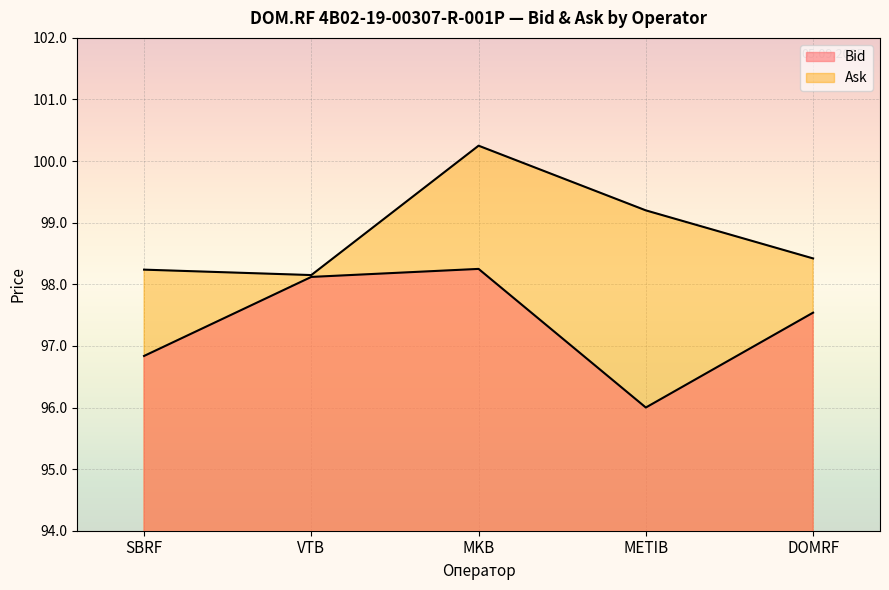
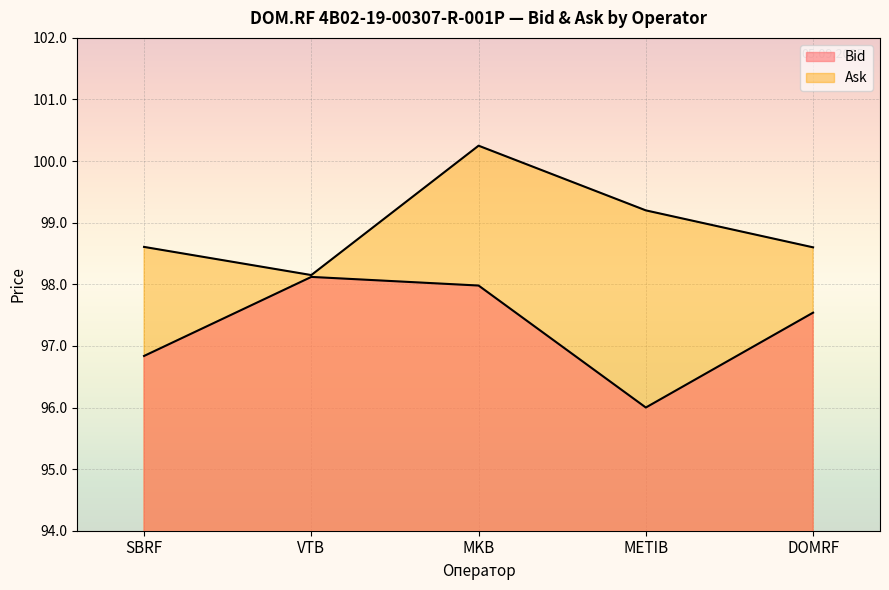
Ask, SBRF: 98.2 -> 98.6
Bid, MKB: 98.3 -> 98.0
Ask, DOMRF: 98.4 -> 98.6
